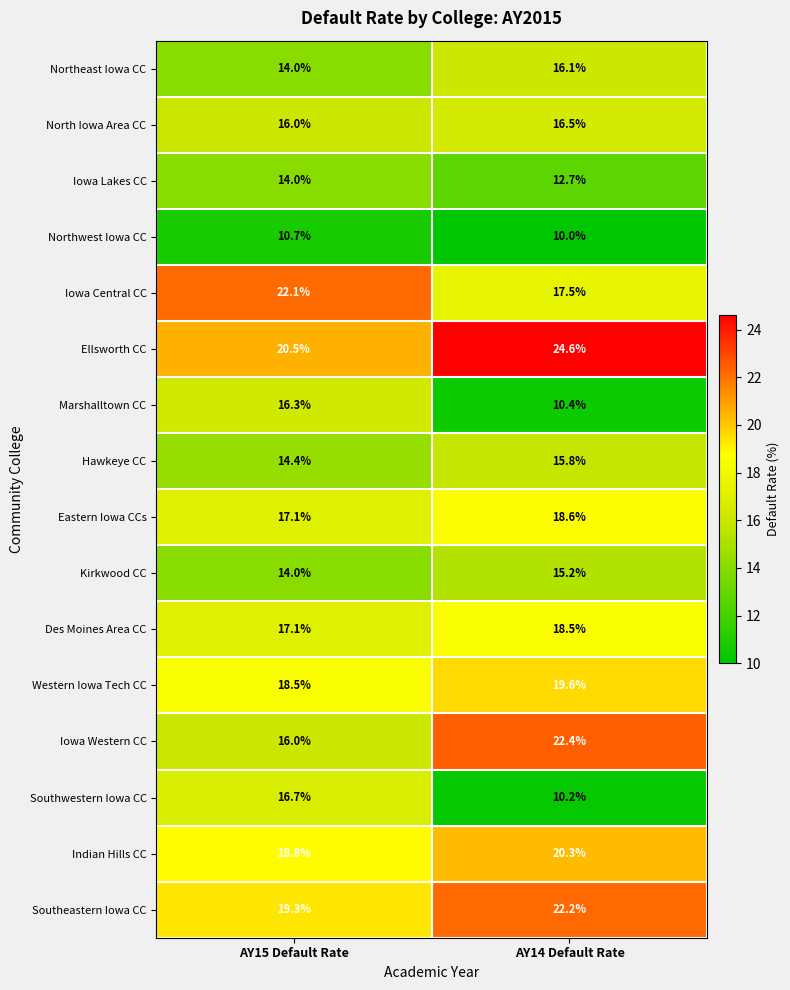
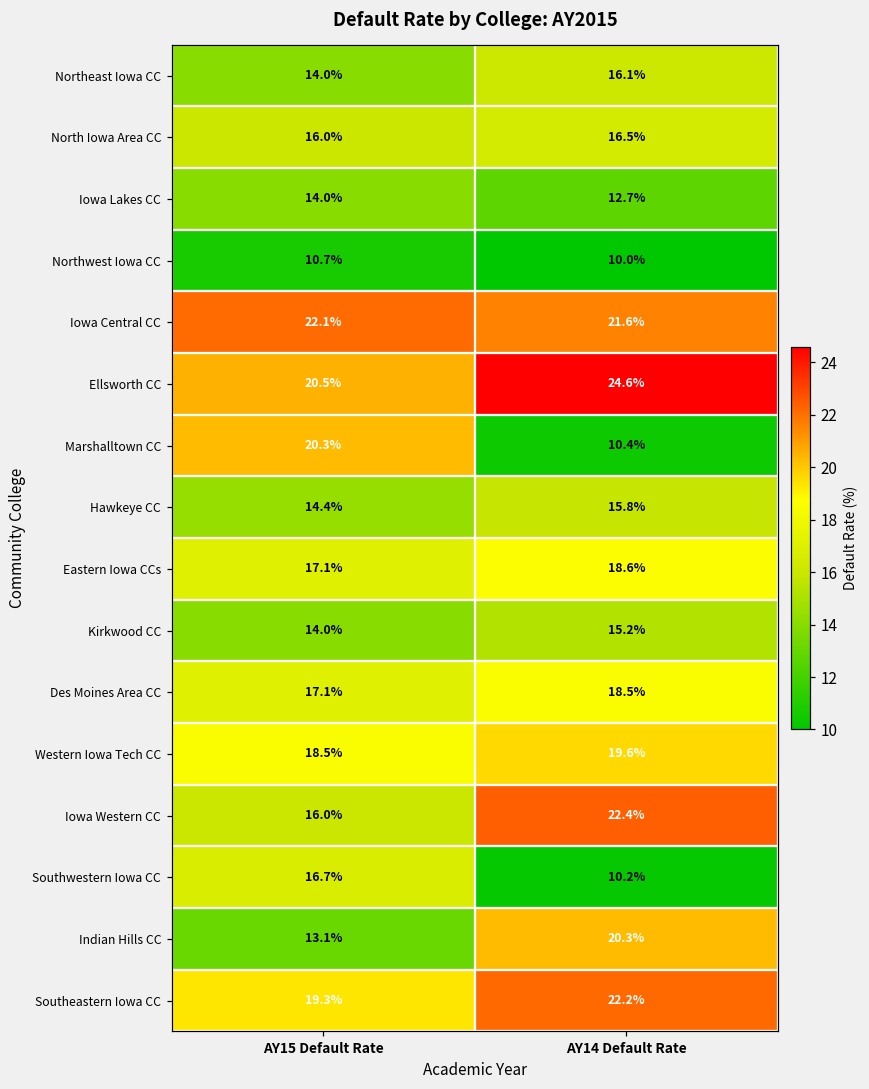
Iowa Central CC, AY14 Default Rate: 17.5% -> 21.6%
Marshalltown CC, AY15 Default Rate: 16.3% -> 20.3%
Indian Hills CC, AY15 Default Rate: 18.8% -> 13.1%
